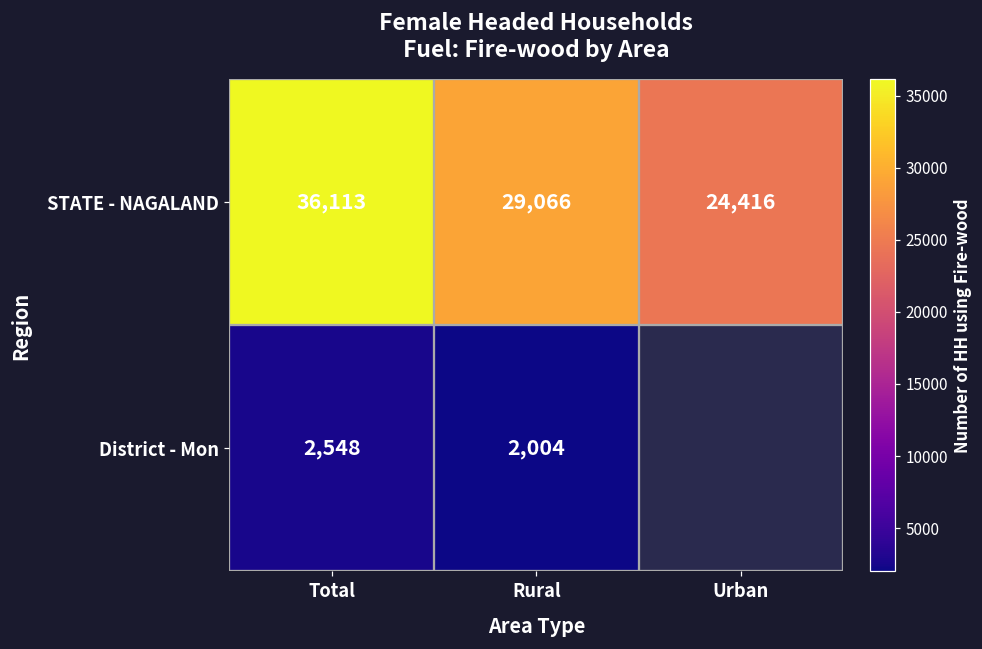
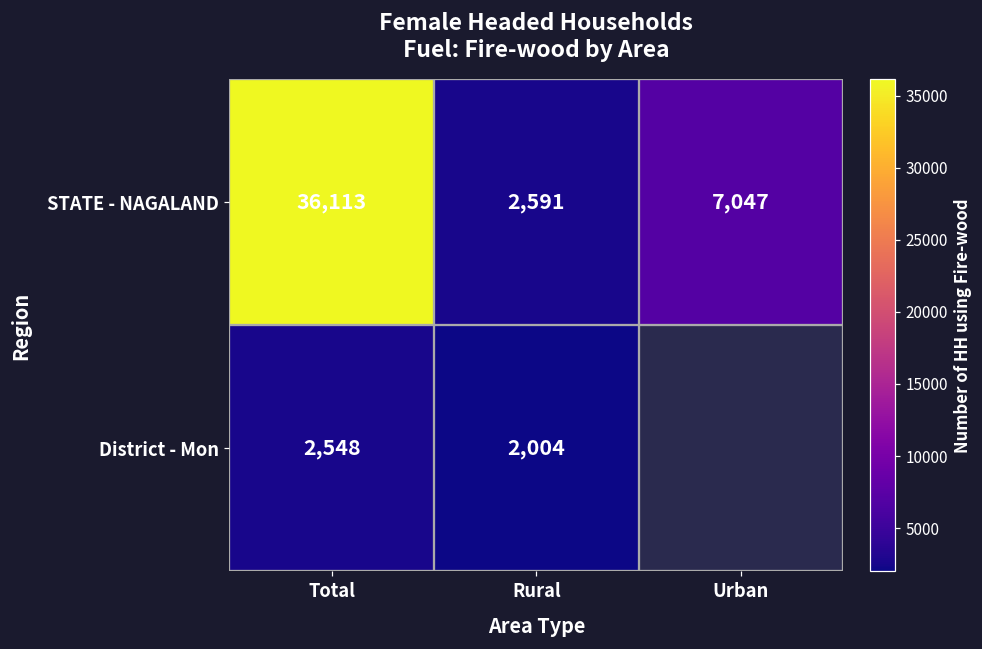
STATE - NAGALAND, Rural: 29,066 -> 2,591
STATE - NAGALAND, Urban: 24,416 -> 7,047
